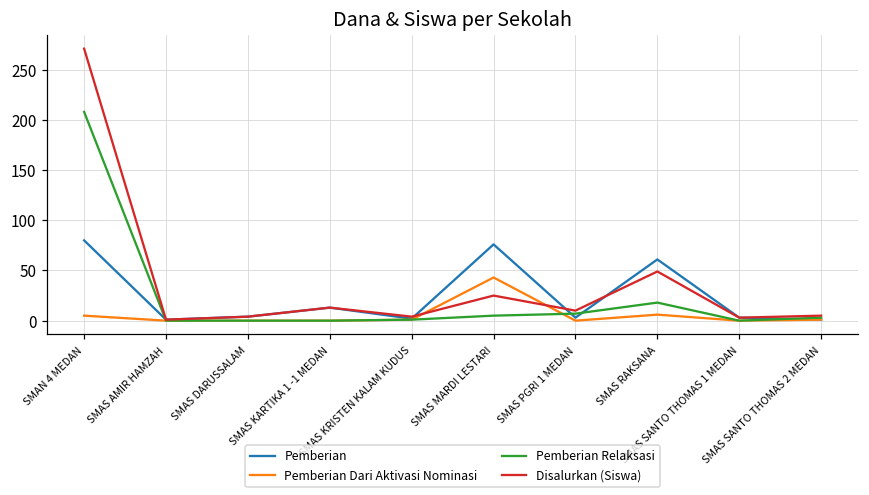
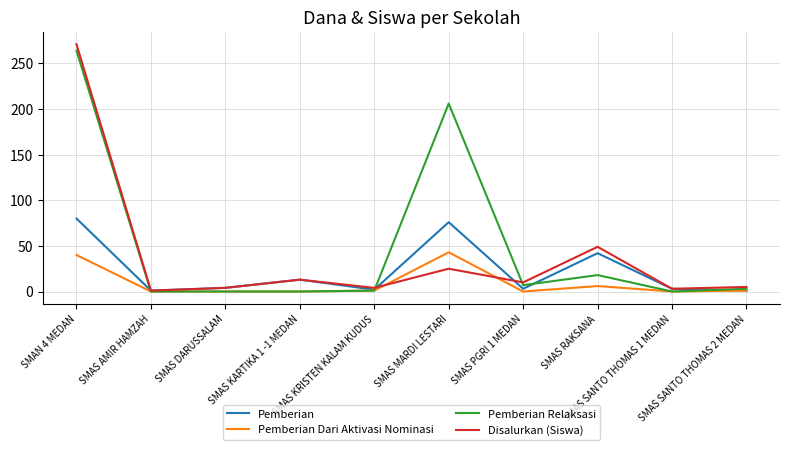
Pemberian Dari Aktivasi Nominasi, SMAN 4 MEDAN: 10 -> 40
Pemberian Relaksasi, SMAN 4 MEDAN: 210 -> 260
Pemberian Relaksasi, SMAS MARDI LESTARI: 10 -> 210
Pemberian, SMAS RAKSANA: 60 -> 40
